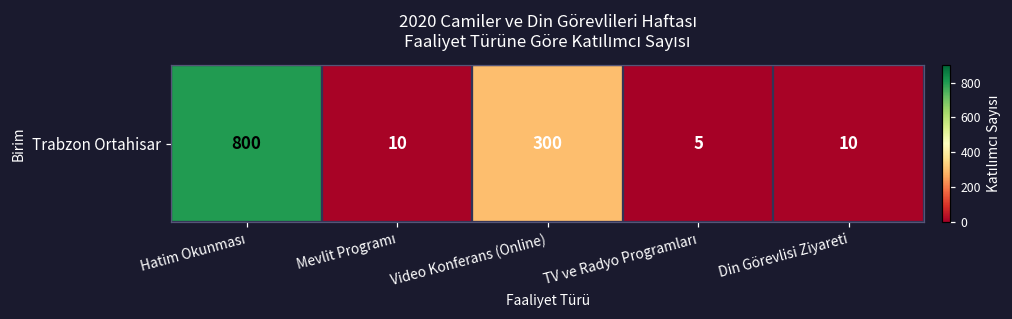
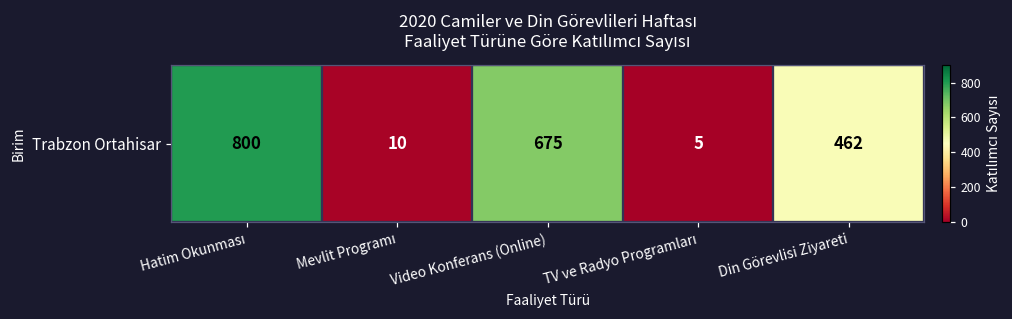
Trabzon Ortahisar, Video Konferans (Online): 300 -> 675
Trabzon Ortahisar, Din Görevlisi Ziyareti: 10 -> 462
